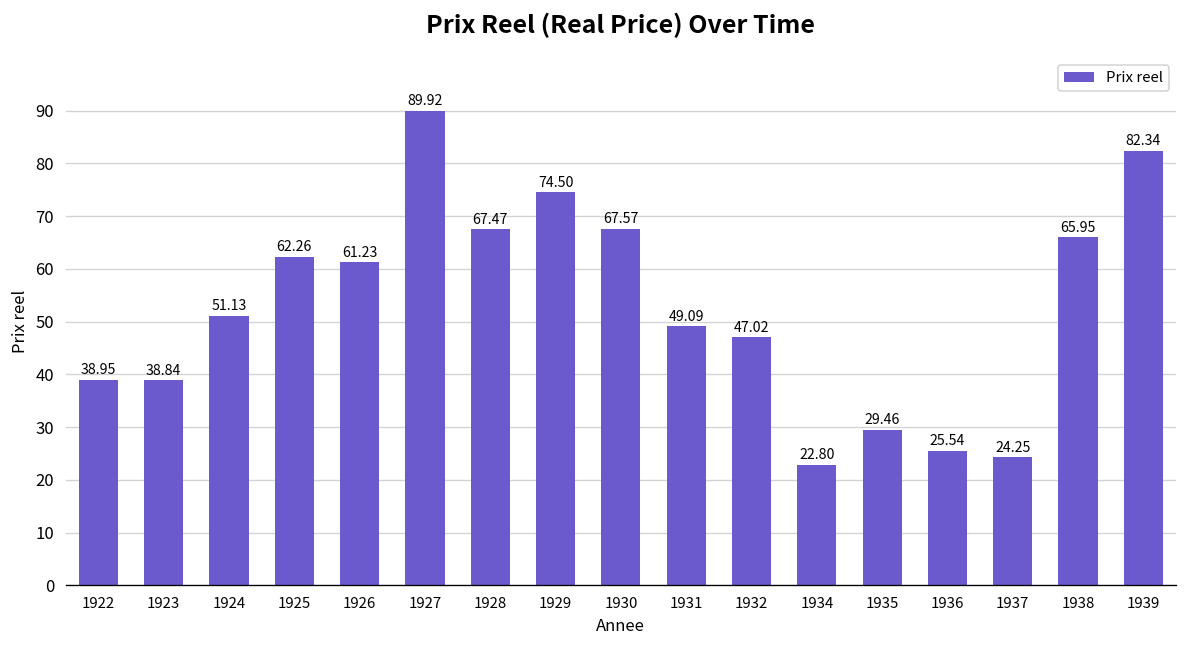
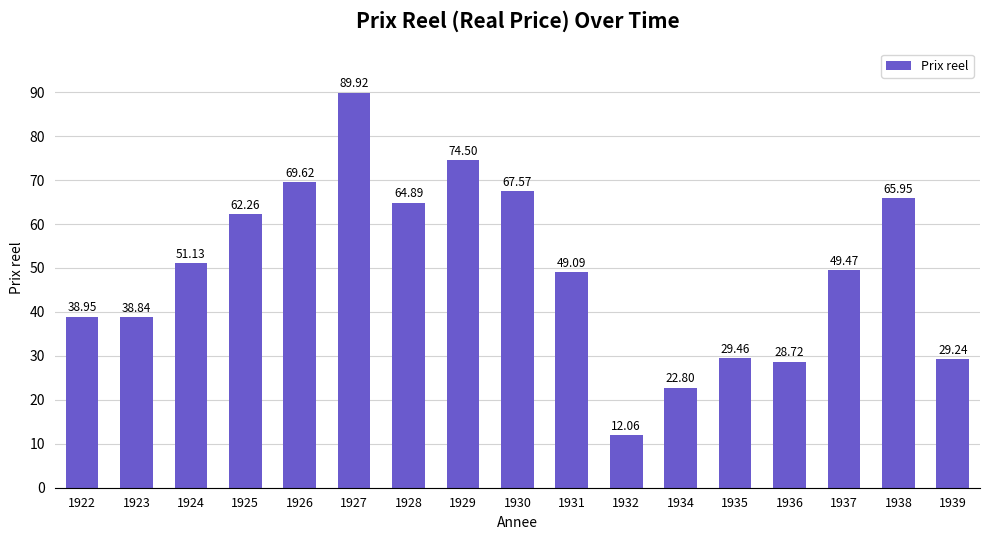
1926: 61.23 -> 69.62
1928: 67.47 -> 64.89
1932: 47.02 -> 12.06
1936: 25.54 -> 28.72
1937: 24.25 -> 49.47
1939: 82.34 -> 29.24
